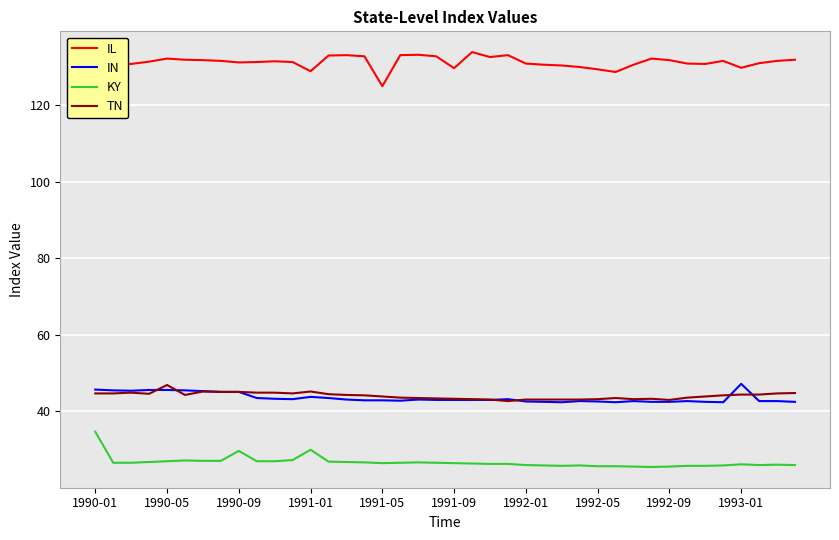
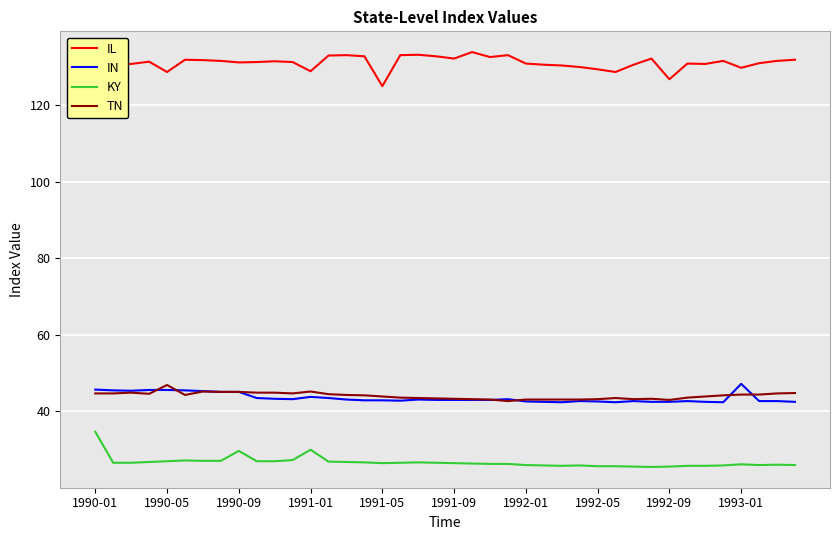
IL, 1990-05: 132 -> 129
IL, 1991-09: 130 -> 132
IL, 1992-09: 132 -> 127
